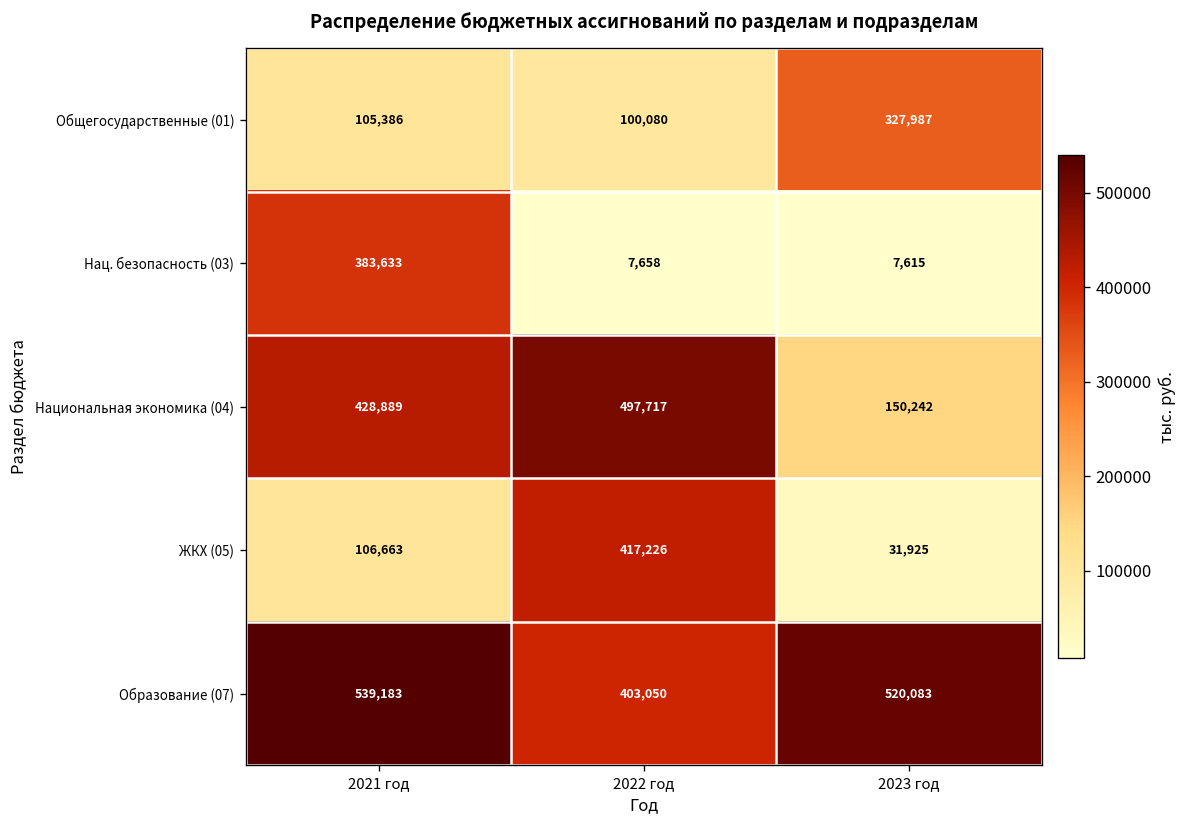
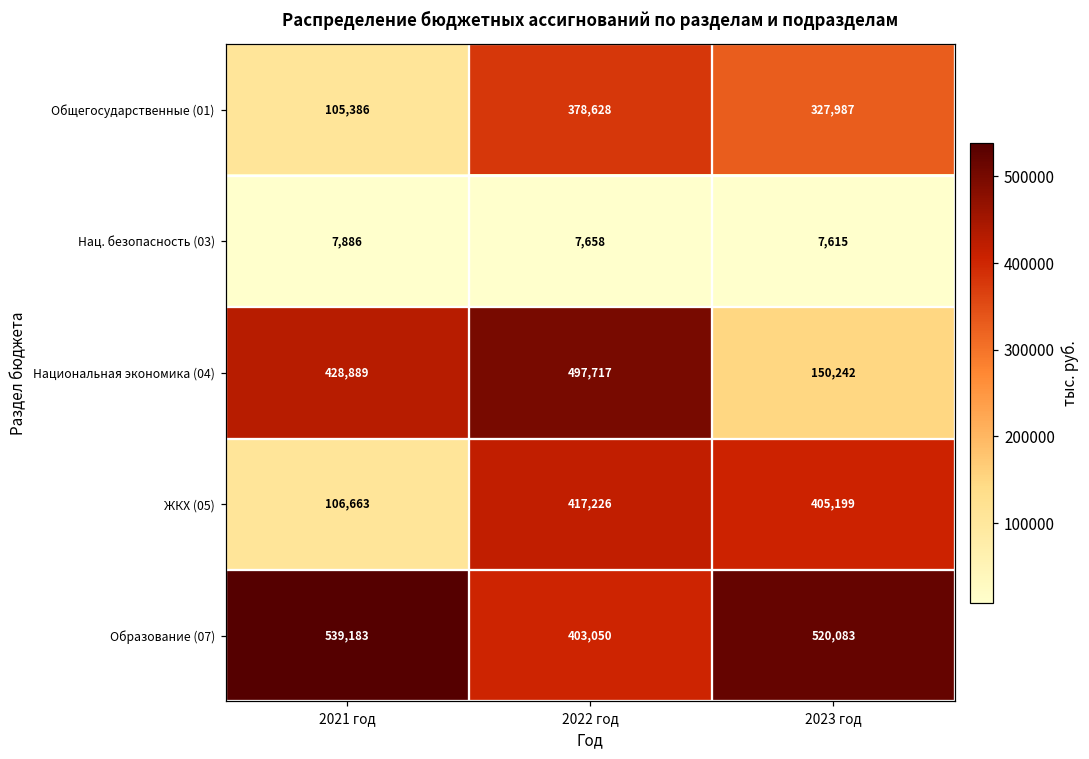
Общегосударственные (01), 2022 год: 100,080 -> 378,628
Нац. безопасность (03), 2021 год: 383,633 -> 7,886
ЖКХ (05), 2023 год: 31,925 -> 405,199
